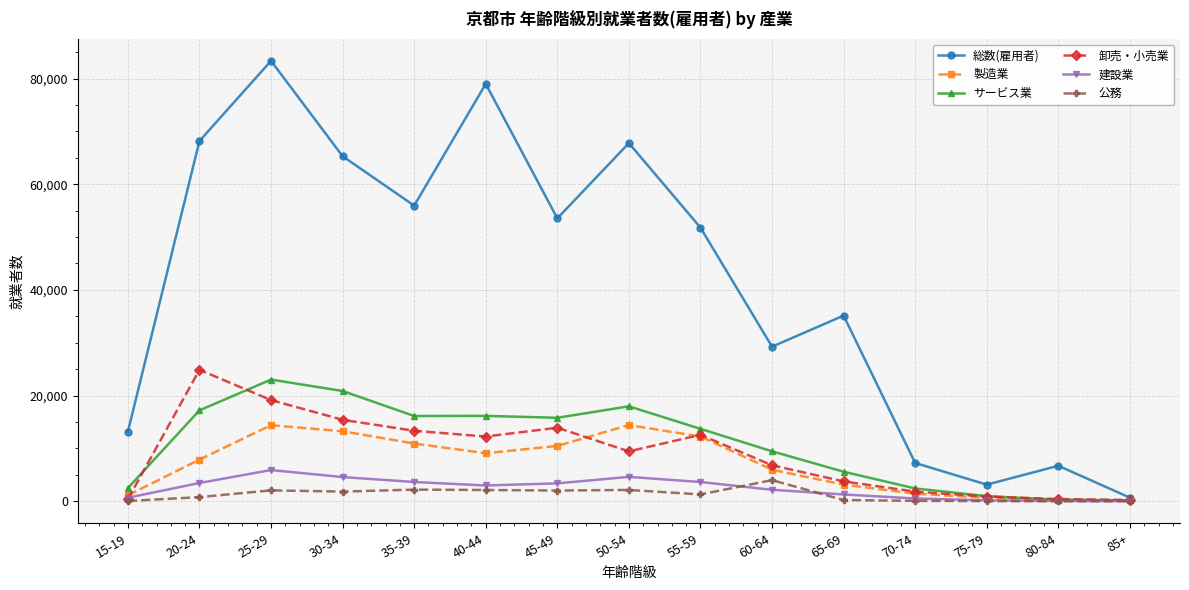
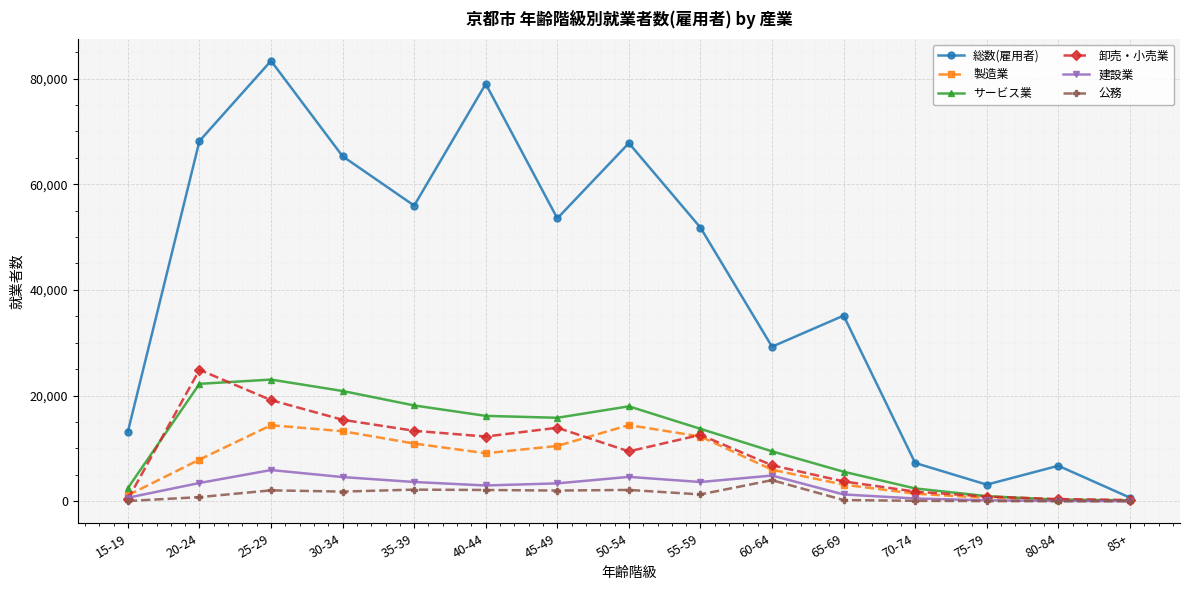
サービス業, 20-24: 17,000 -> 22,000
サービス業, 35-39: 16,000 -> 18,000
建設業, 60-64: 2,000 -> 5,000
